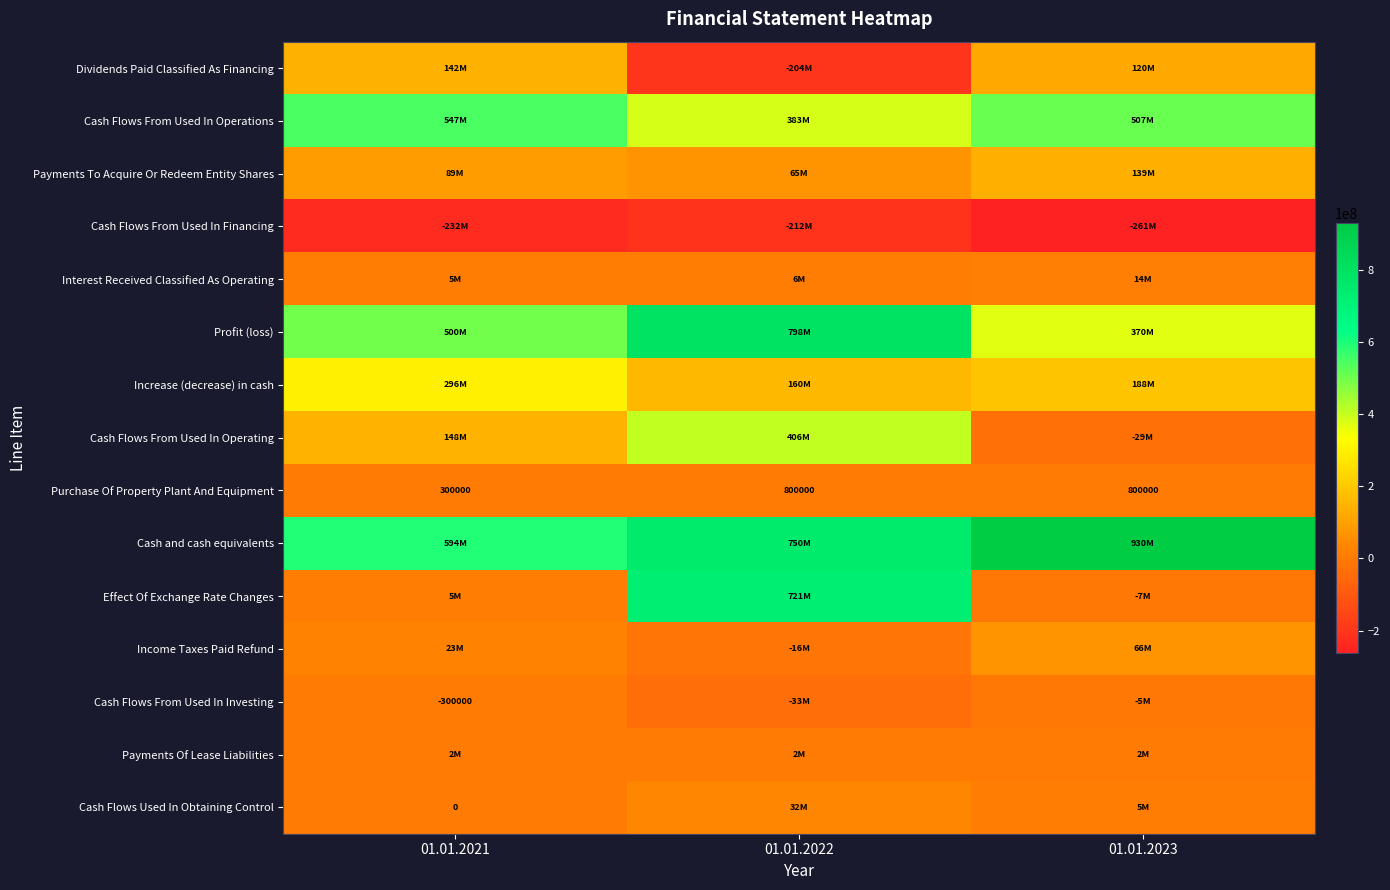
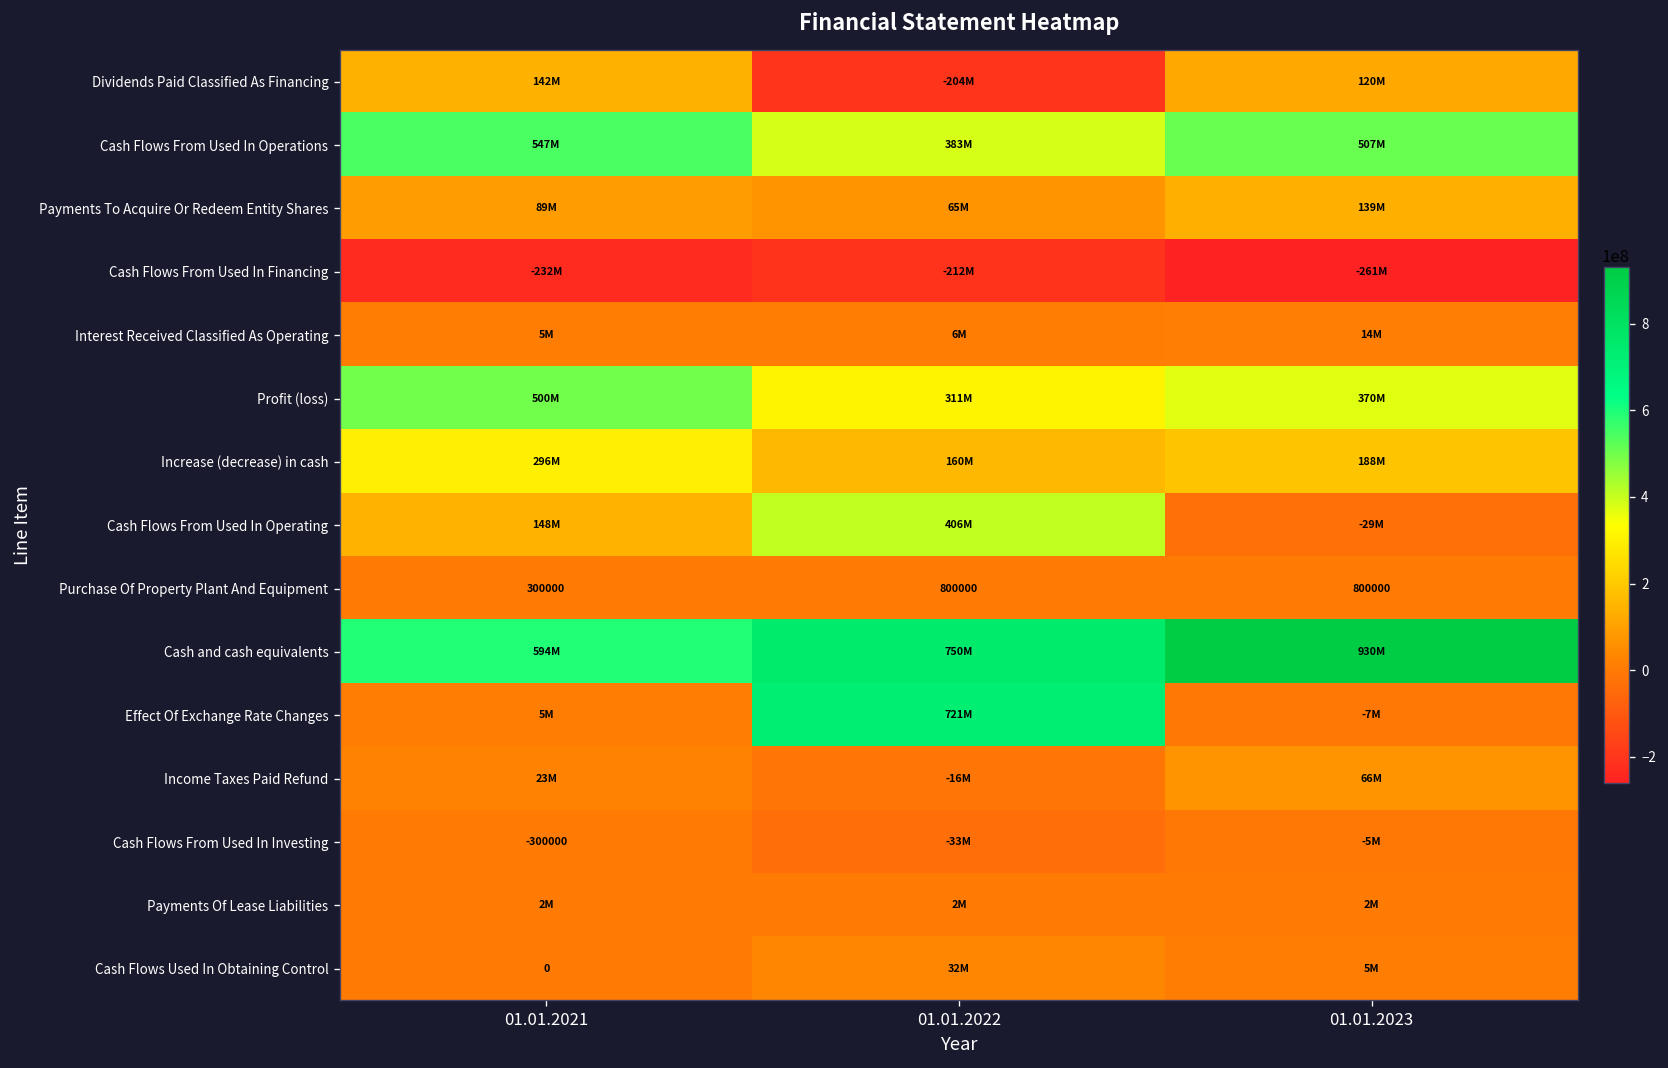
Profit (loss), 01.01.2022: 798M -> 311M
